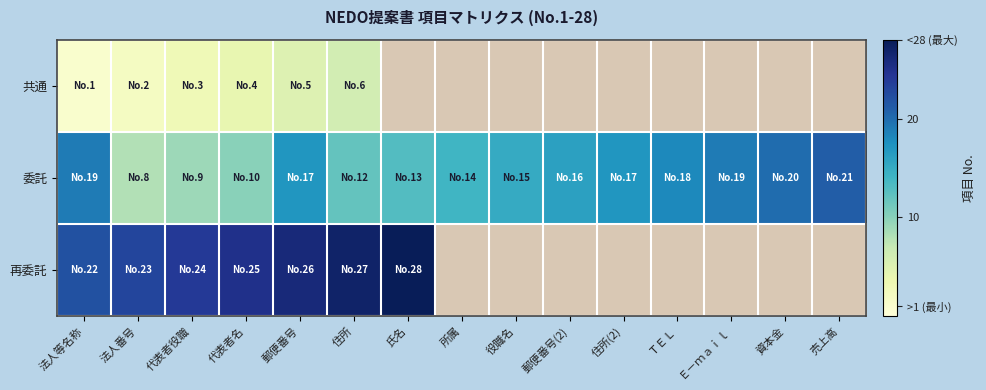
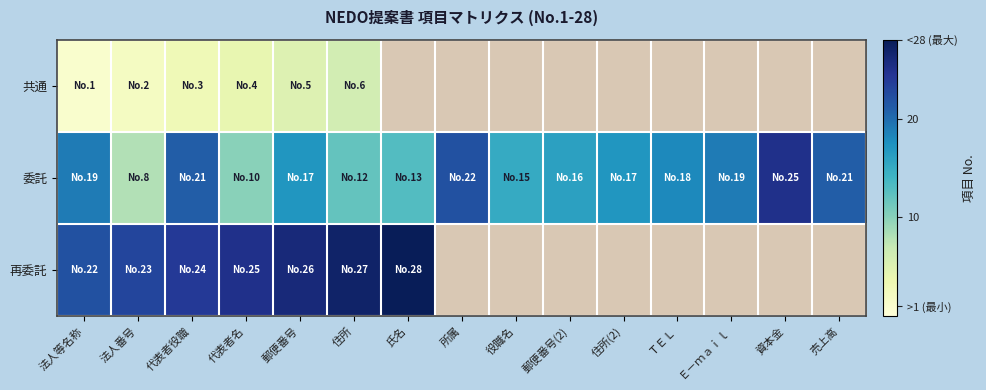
委託, 代表者役職: 9 -> 21
委託, 所属: 14 -> 22
委託, 資本金: 20 -> 25
